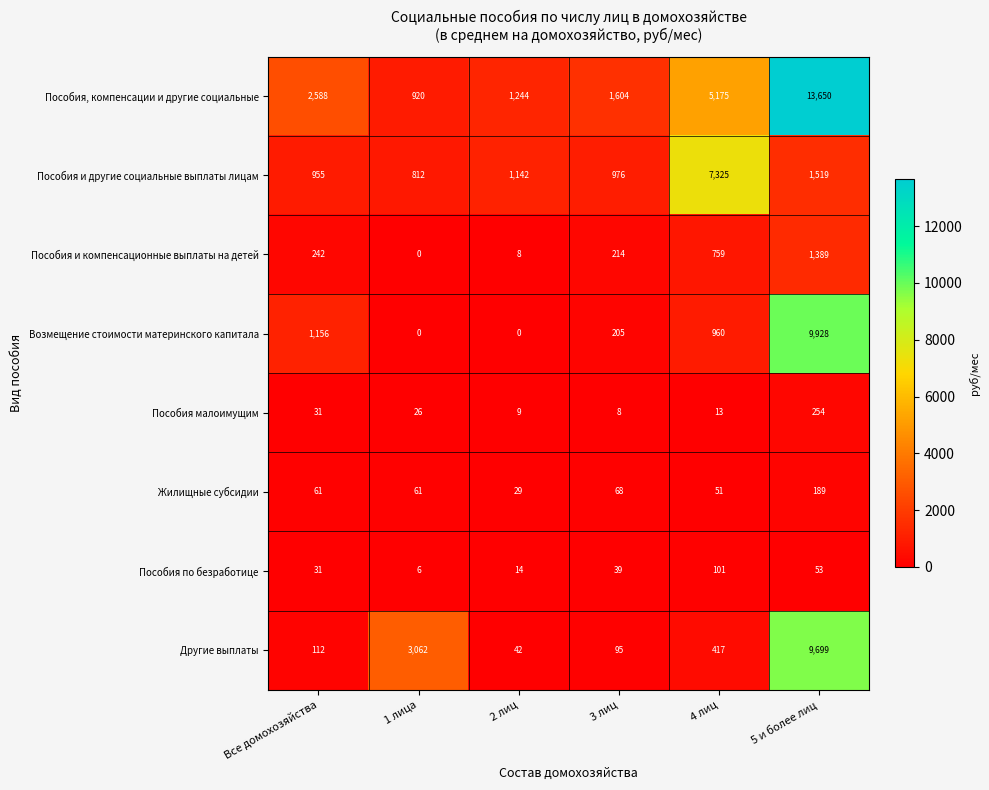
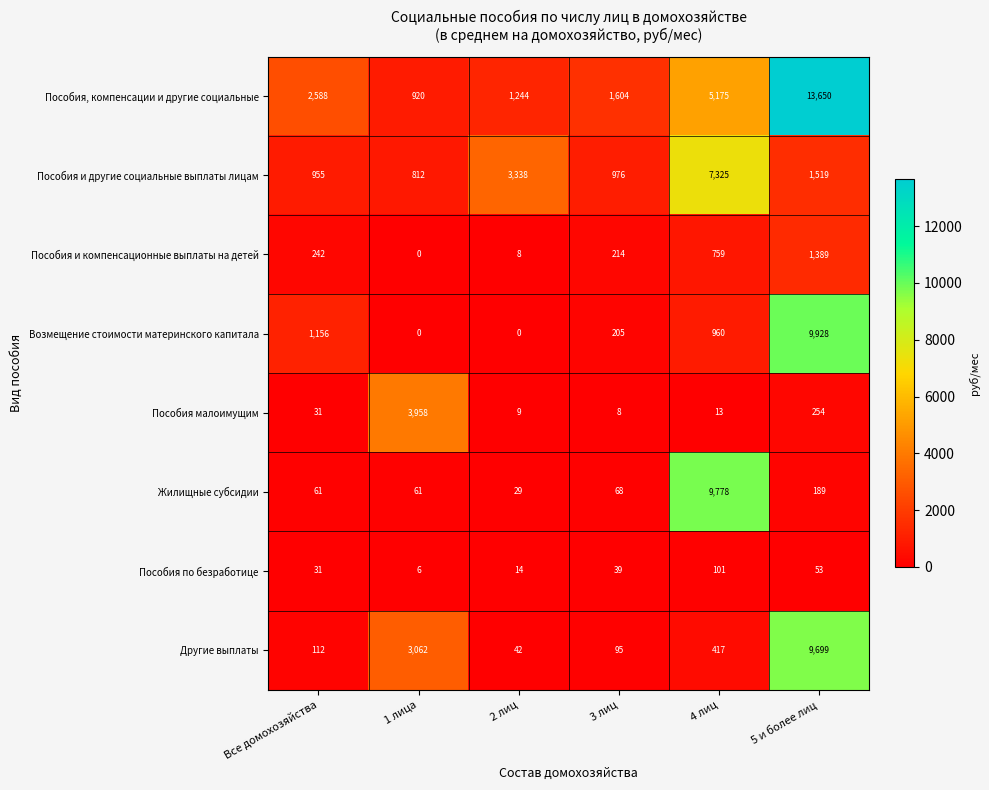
Пособия и другие социальные выплаты лицам, 2 лиц: 1,142 -> 3,338
Пособия малоимущим, 1 лица: 26 -> 3,958
Жилищные субсидии, 4 лиц: 51 -> 9,778
